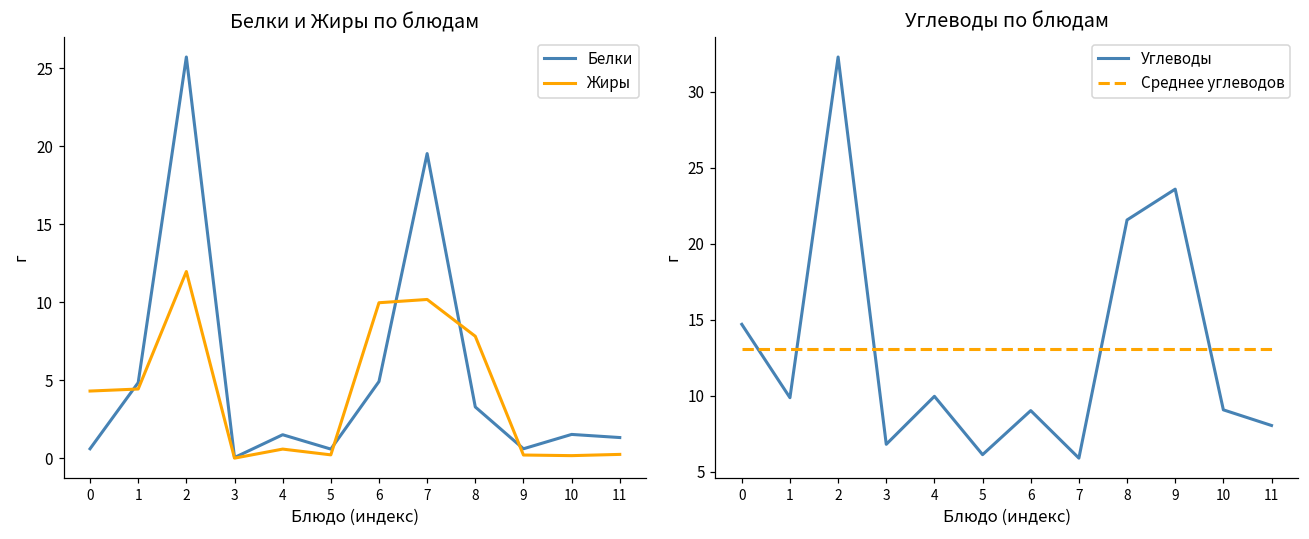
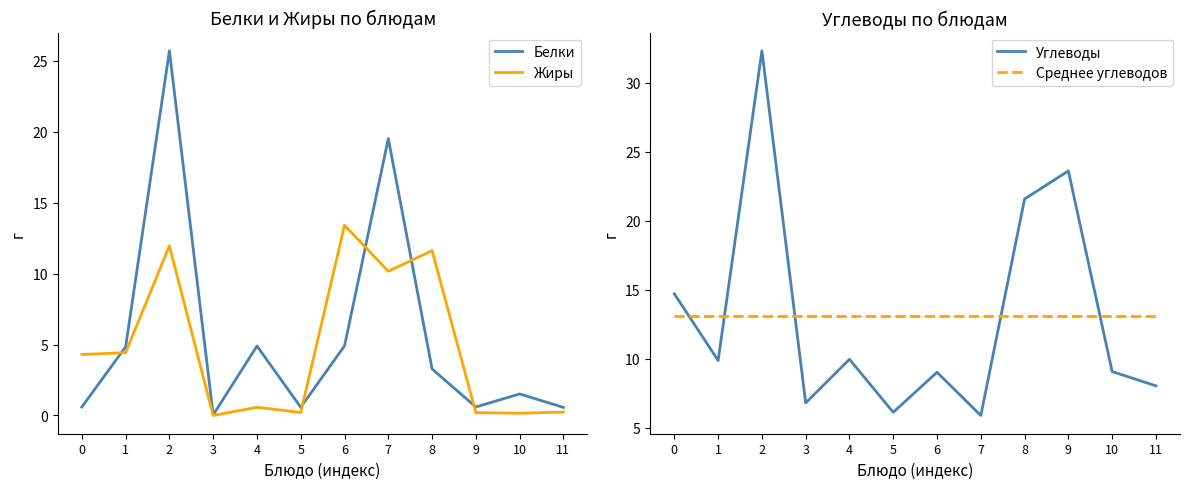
Белки и Жиры по блюдам, Белки, 4: 1.5 -> 4.9
Белки и Жиры по блюдам, Жиры, 6: 10.0 -> 13.4
Белки и Жиры по блюдам, Жиры, 8: 7.8 -> 11.6
Белки и Жиры по блюдам, Белки, 11: 1.3 -> 0.6
